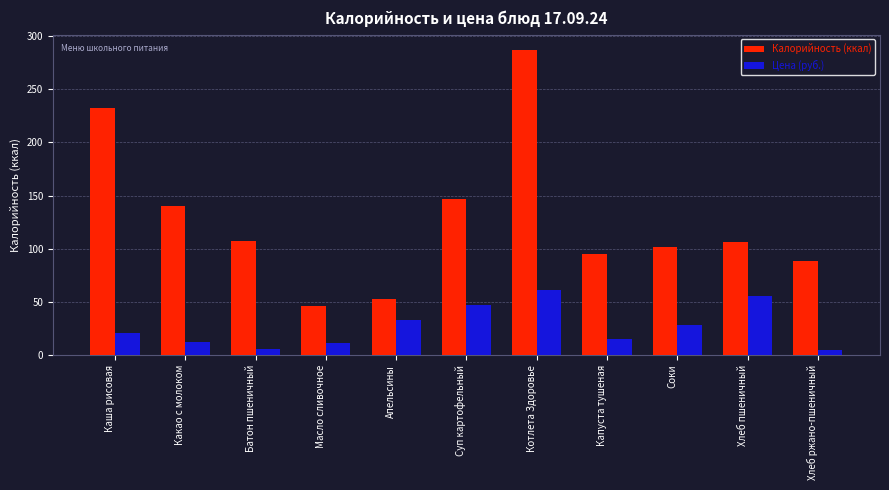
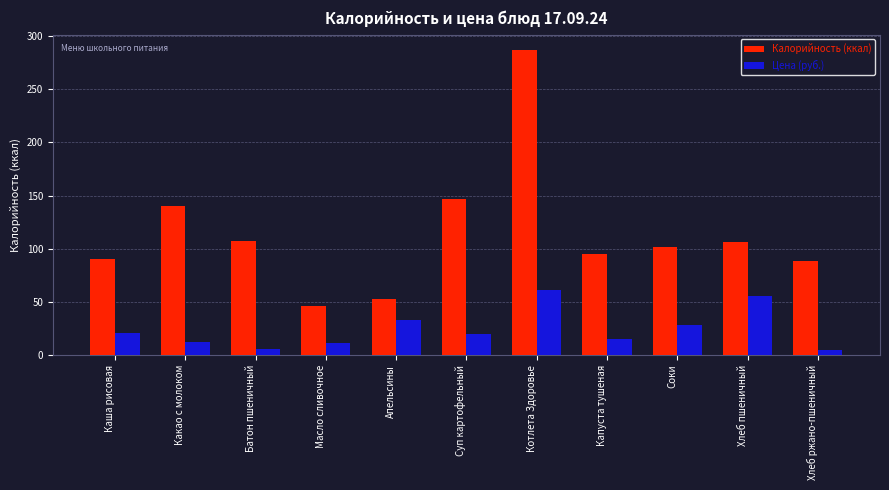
Калорийность (ккал), Каша рисовая: 232 -> 90
Цена (руб.), Суп картофельный: 47 -> 20
